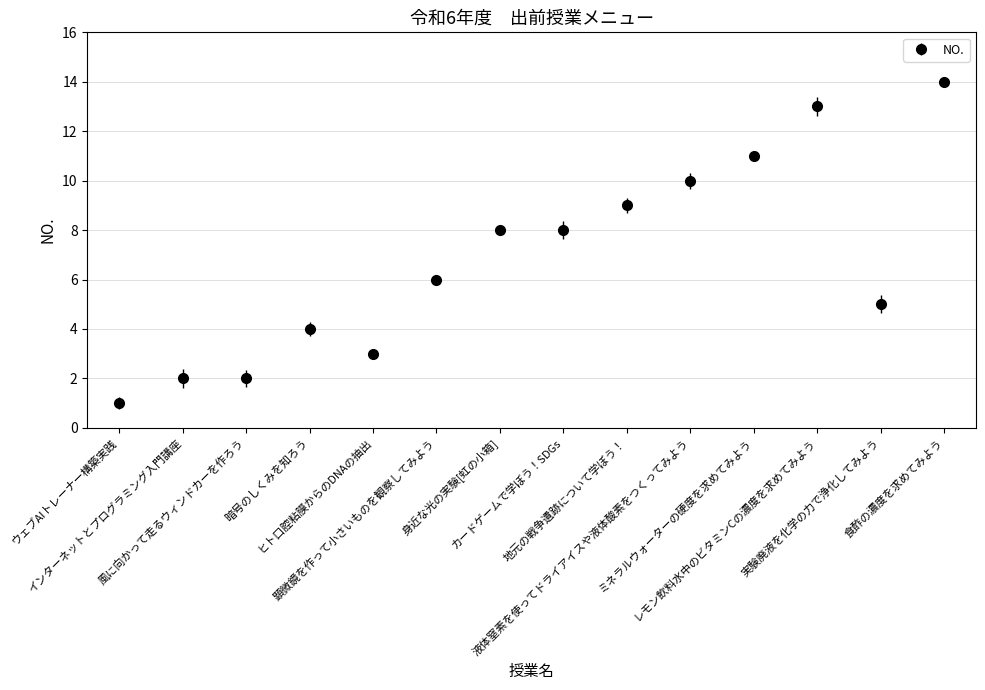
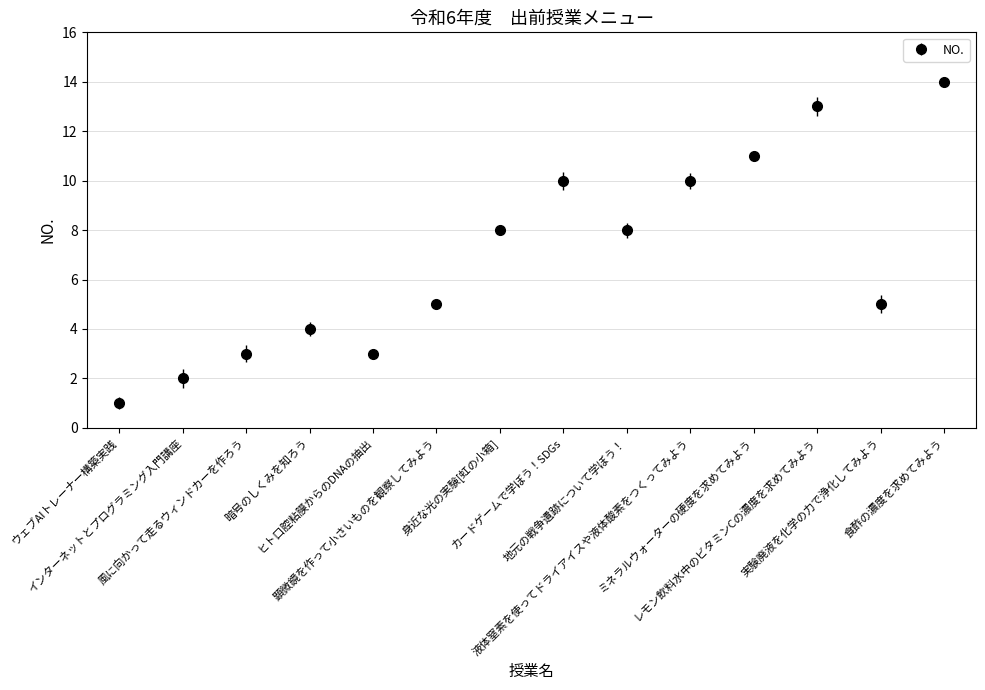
風に向かって走るウィンドカーを作ろう: 2 -> 3
顕微鏡を作って小さいものを観察してみよう: 6 -> 5
カードゲームで学ぼう！SDGs: 8 -> 10
地元の戦争遺跡について学ぼう！: 9 -> 8
